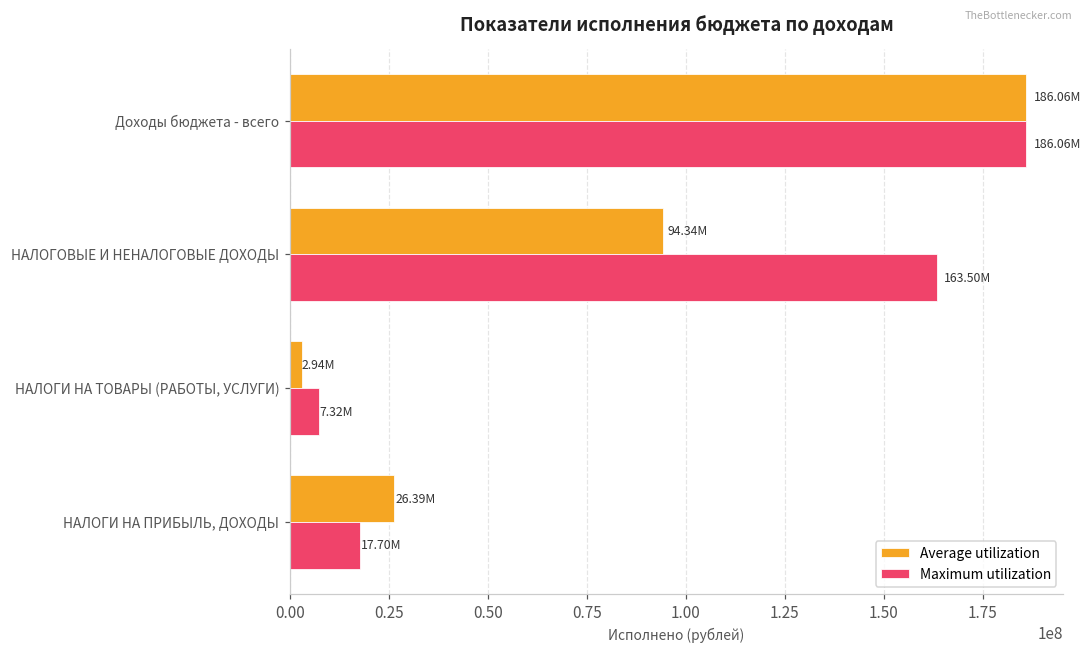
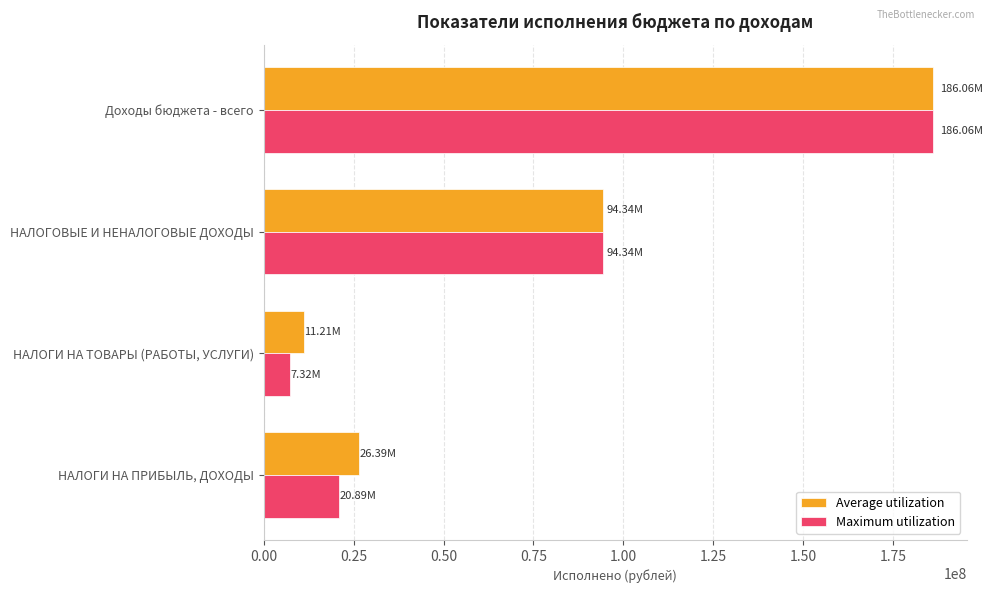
Maximum utilization, НАЛОГОВЫЕ И НЕНАЛОГОВЫЕ ДОХОДЫ: 163.50M -> 94.34M
Average utilization, НАЛОГИ НА ТОВАРЫ (РАБОТЫ, УСЛУГИ): 2.94M -> 11.21M
Maximum utilization, НАЛОГИ НА ПРИБЫЛЬ, ДОХОДЫ: 17.70M -> 20.89M
